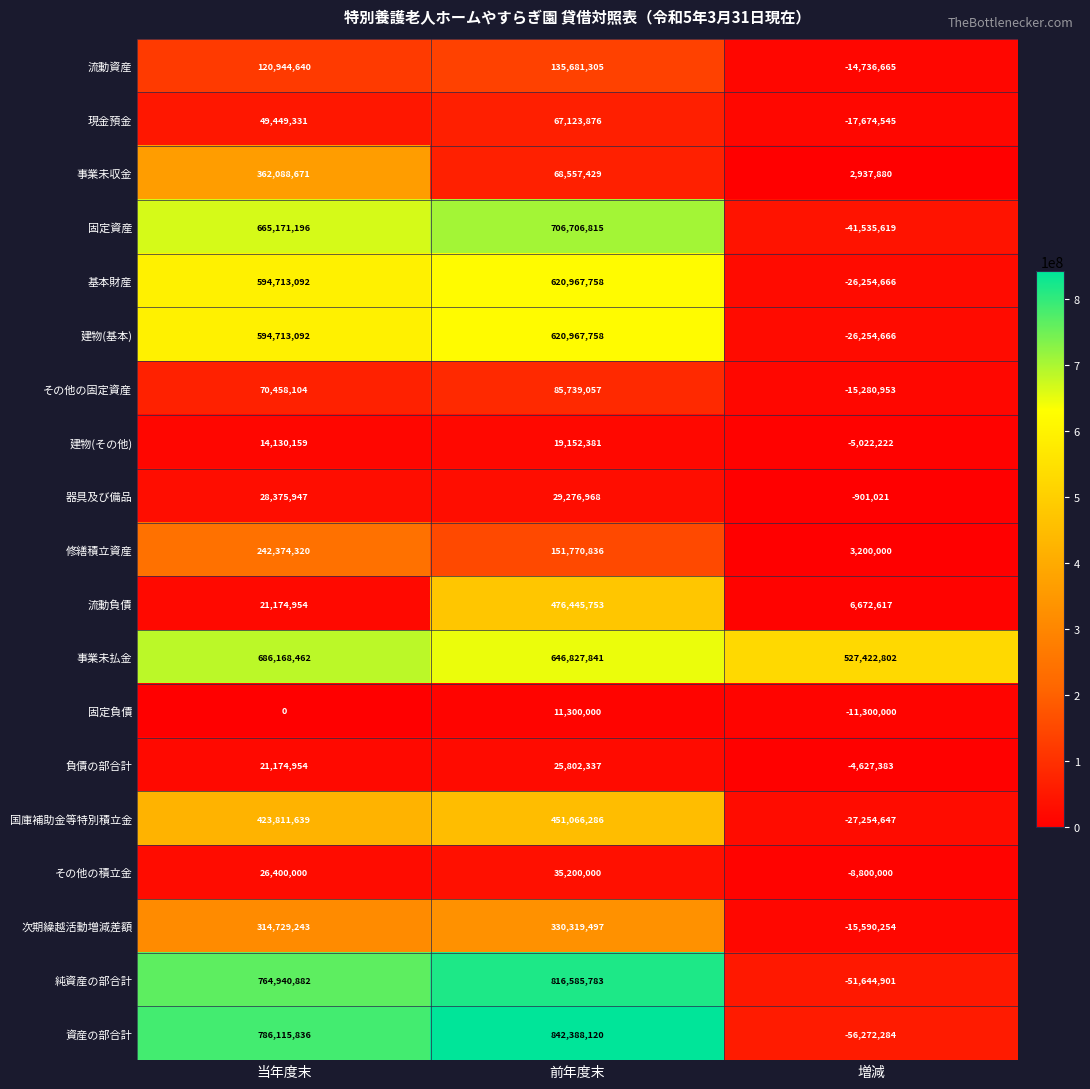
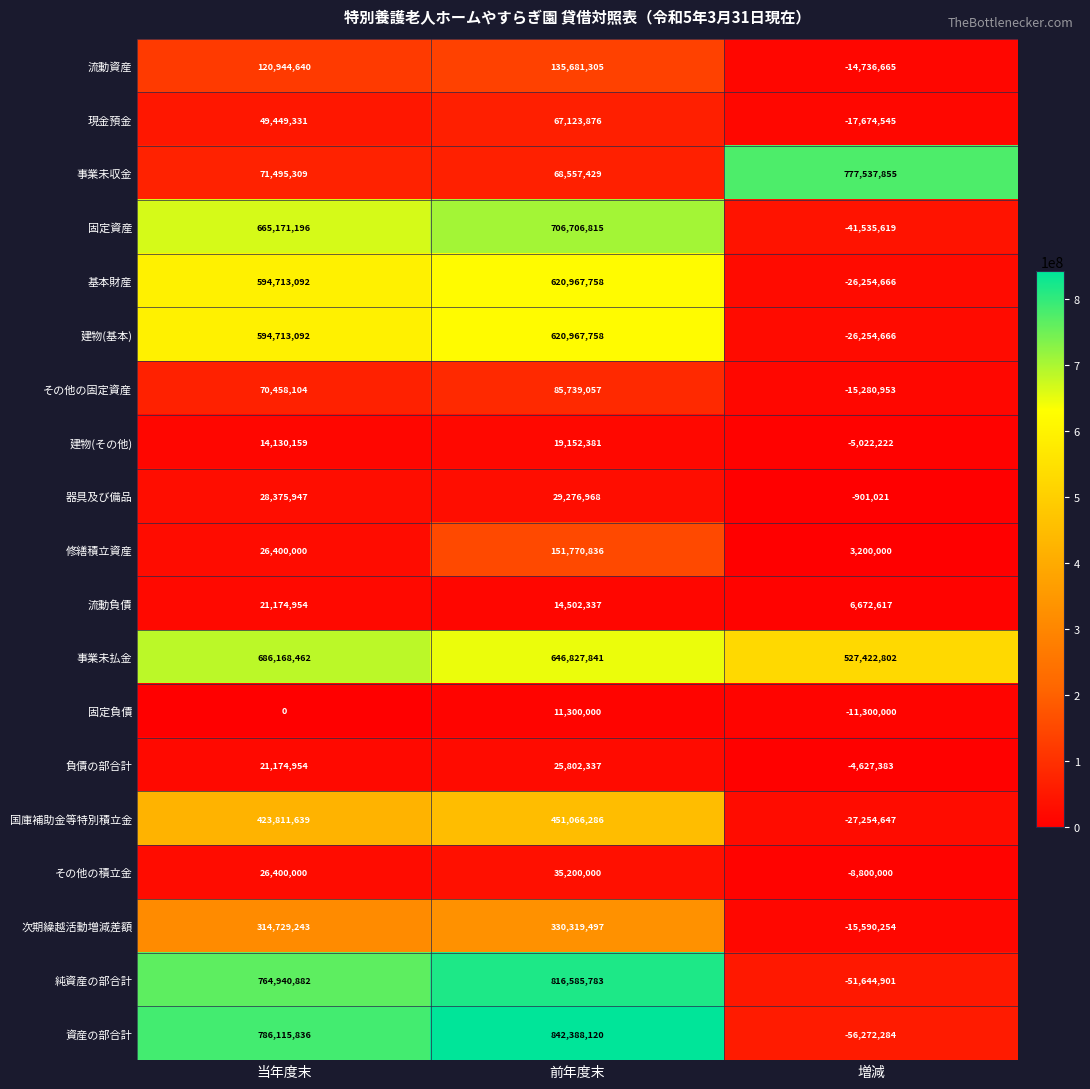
事業未収金, 当年度末: 362,088,671 -> 71,495,309
事業未収金, 増減: 2,937,880 -> 777,537,855
修繕積立資産, 当年度末: 242,374,320 -> 26,400,000
流動負債, 前年度末: 476,445,753 -> 14,502,337
